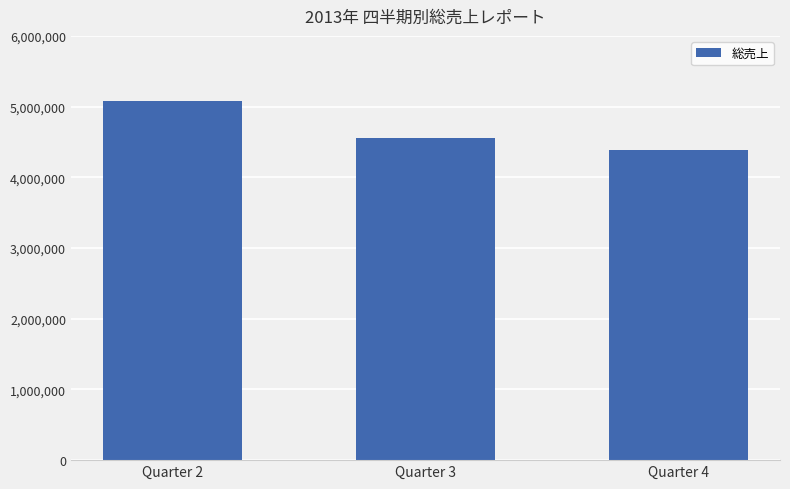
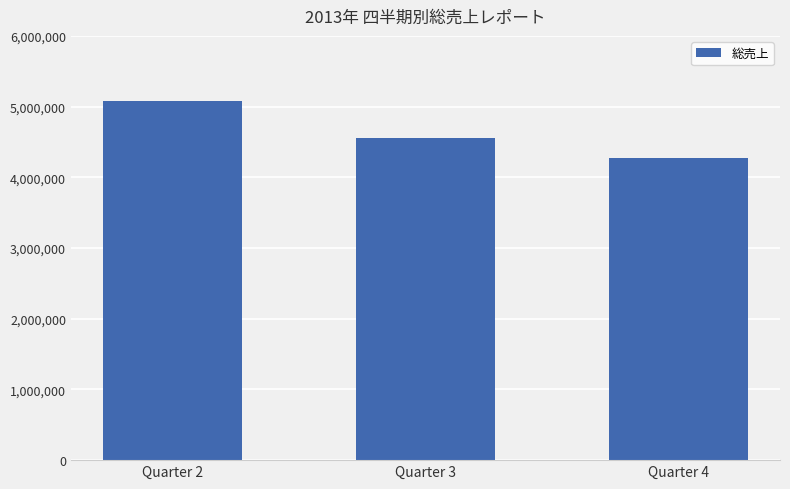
Quarter 4: 4,400,000 -> 4,300,000
